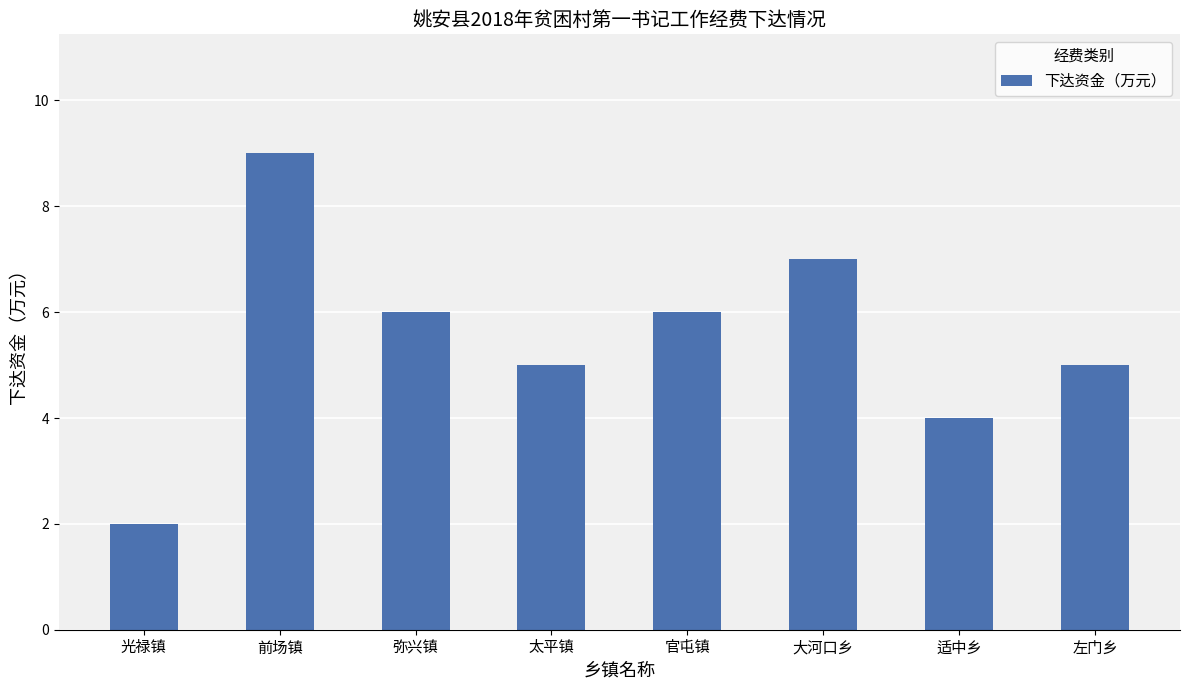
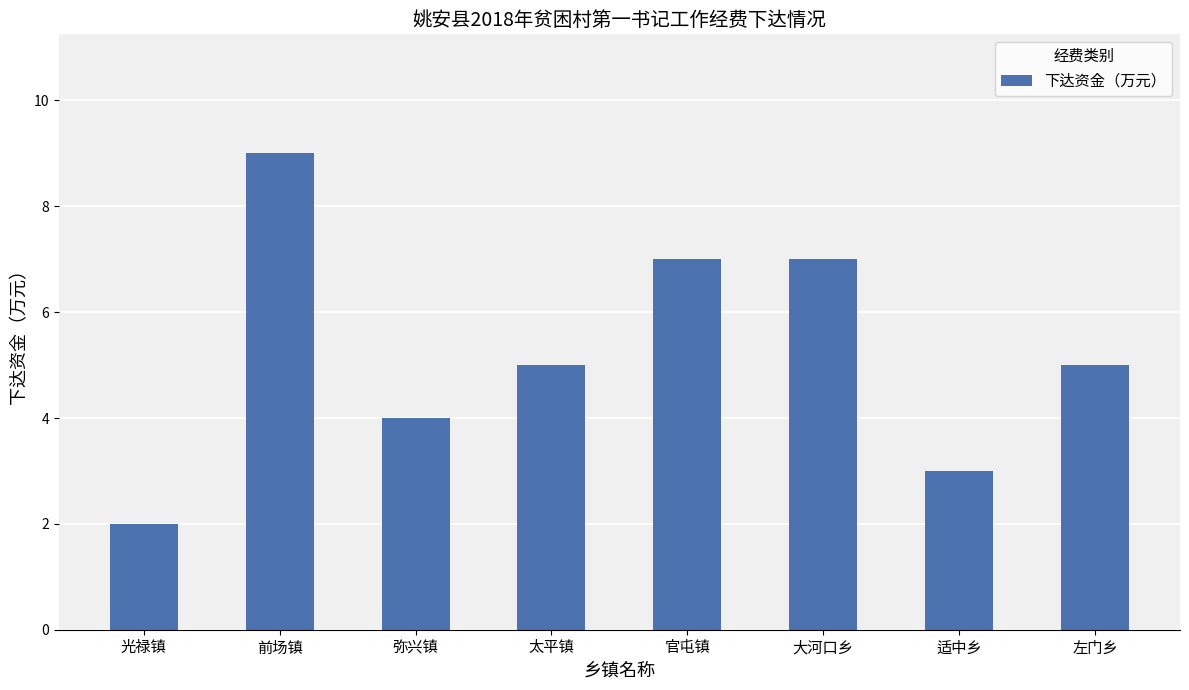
弥兴镇: 6 -> 4
官屯镇: 6 -> 7
适中乡: 4 -> 3
